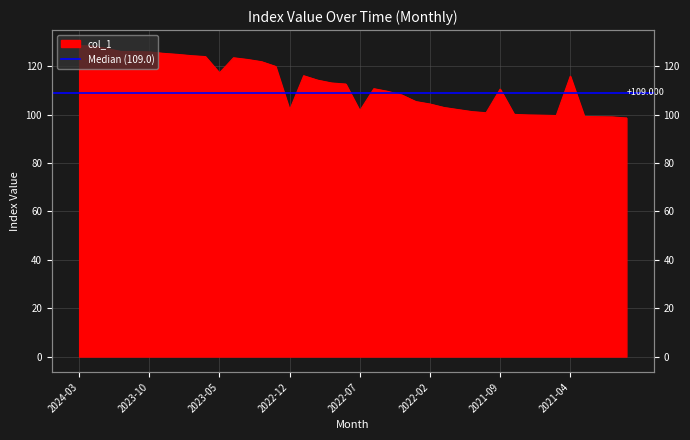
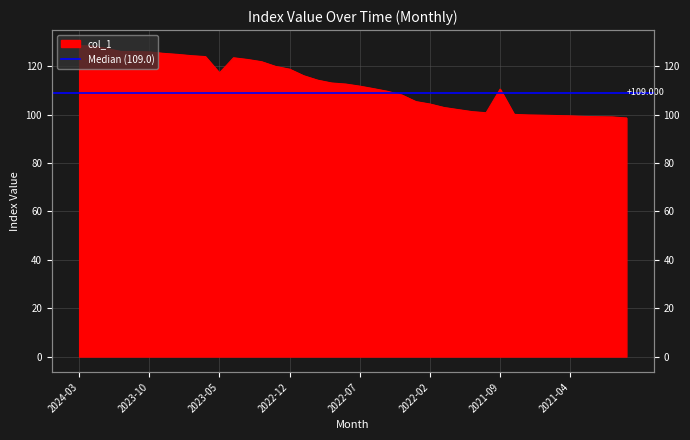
2022-12: 102 -> 119
2022-07: 102 -> 112
2021-04: 116 -> 99
